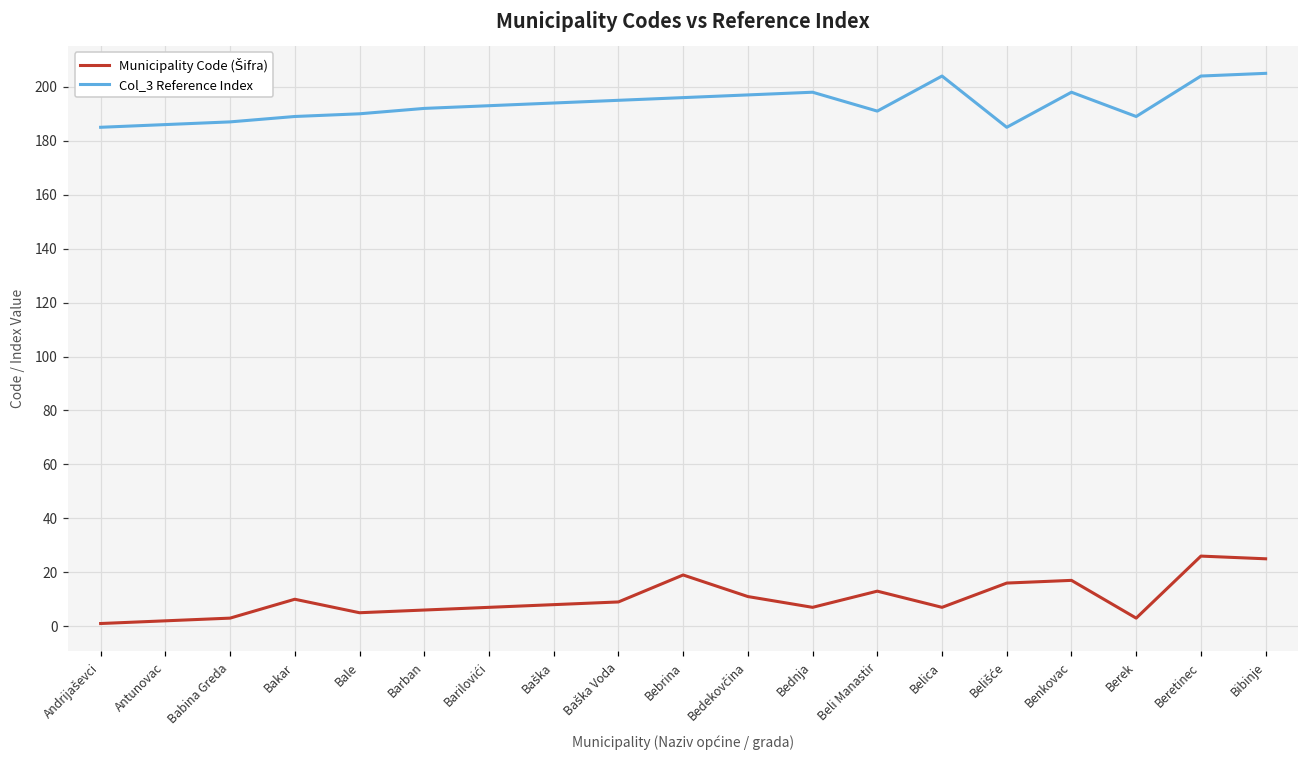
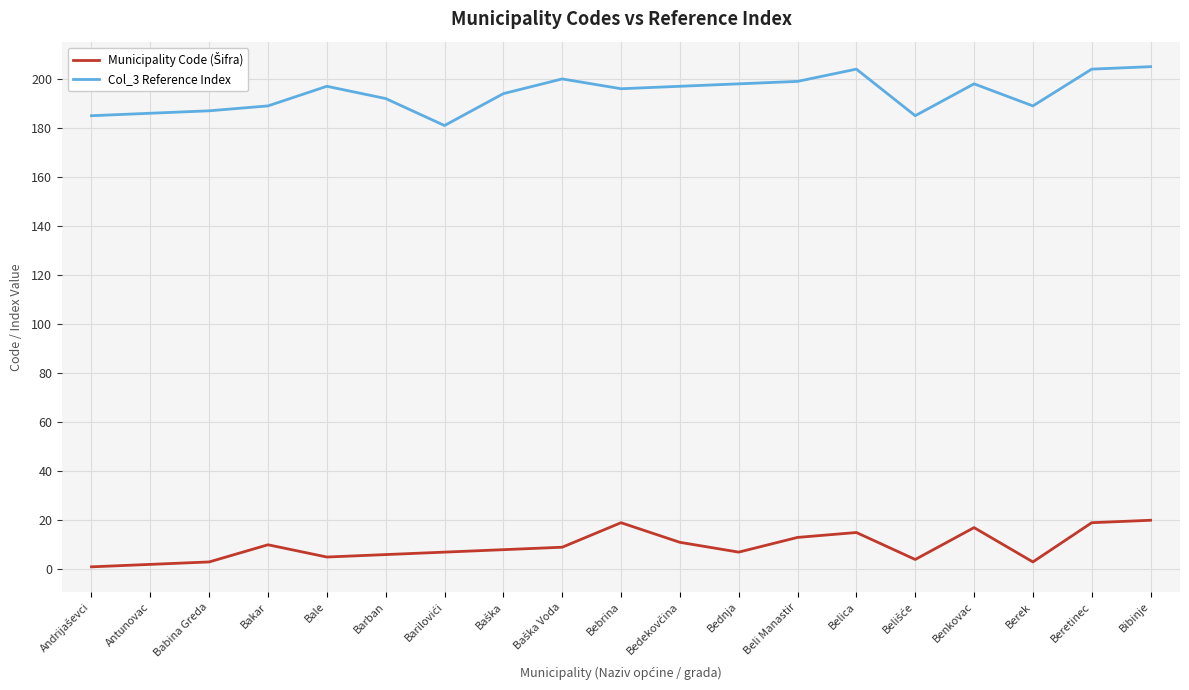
Col_3 Reference Index, Bale: 190 -> 197
Col_3 Reference Index, Barilovići: 193 -> 181
Col_3 Reference Index, Baška Voda: 195 -> 200
Col_3 Reference Index, Beli Manastir: 191 -> 199
Municipality Code (Šifra), Belica: 7 -> 15
Municipality Code (Šifra), Belišće: 16 -> 4
Municipality Code (Šifra), Beretinec: 26 -> 19
Municipality Code (Šifra), Bibinje: 25 -> 20
